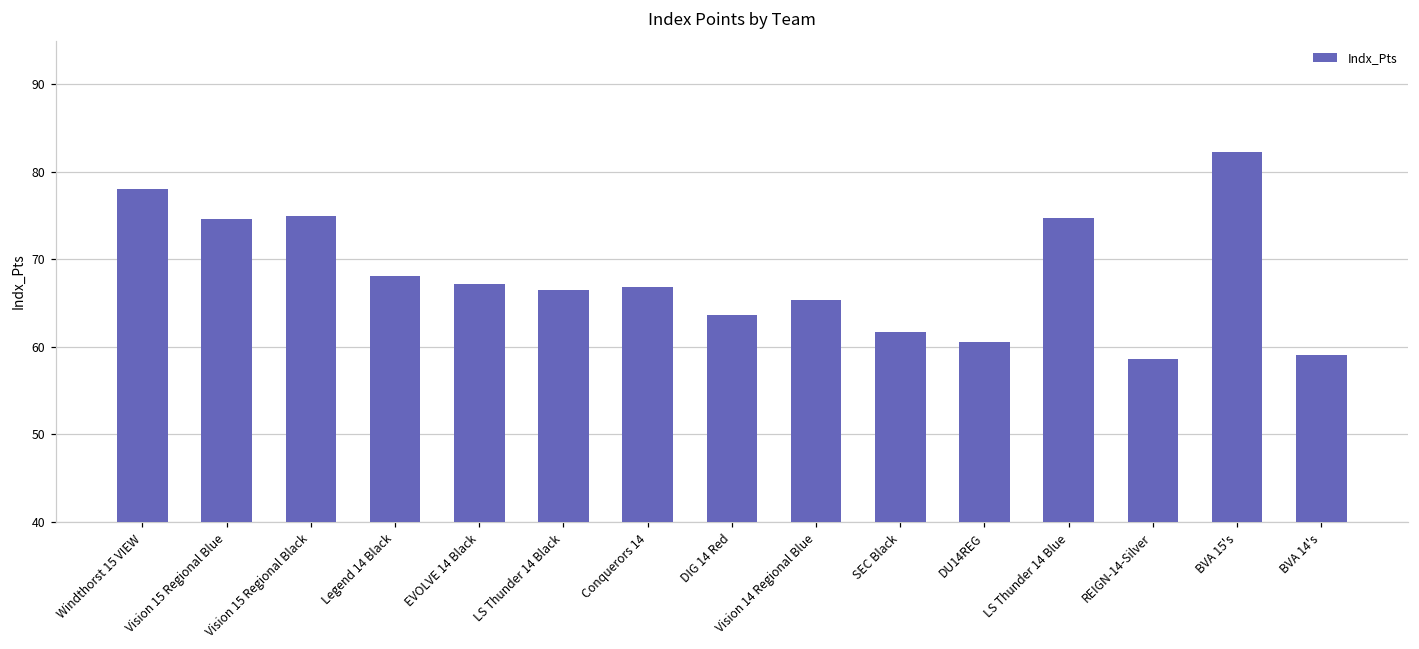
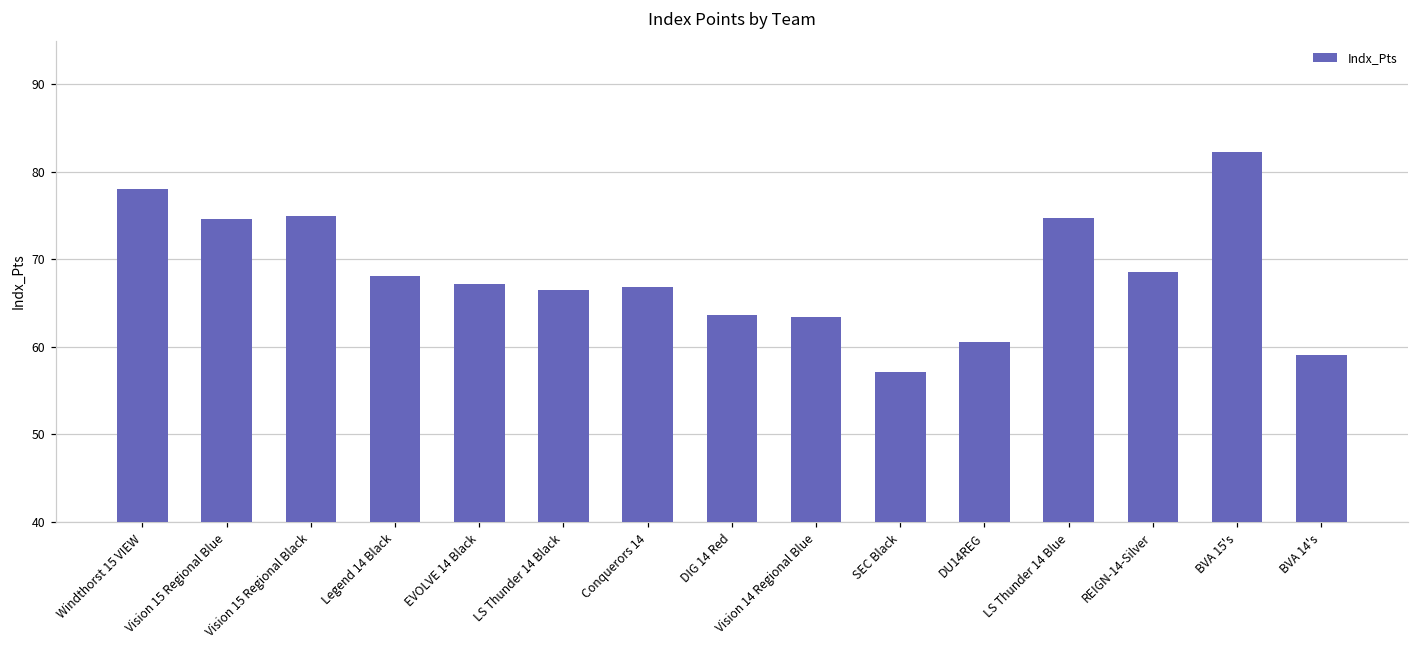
Vision 14 Regional Blue: 65 -> 63
SEC Black: 62 -> 57
REIGN-14-Silver: 59 -> 69
